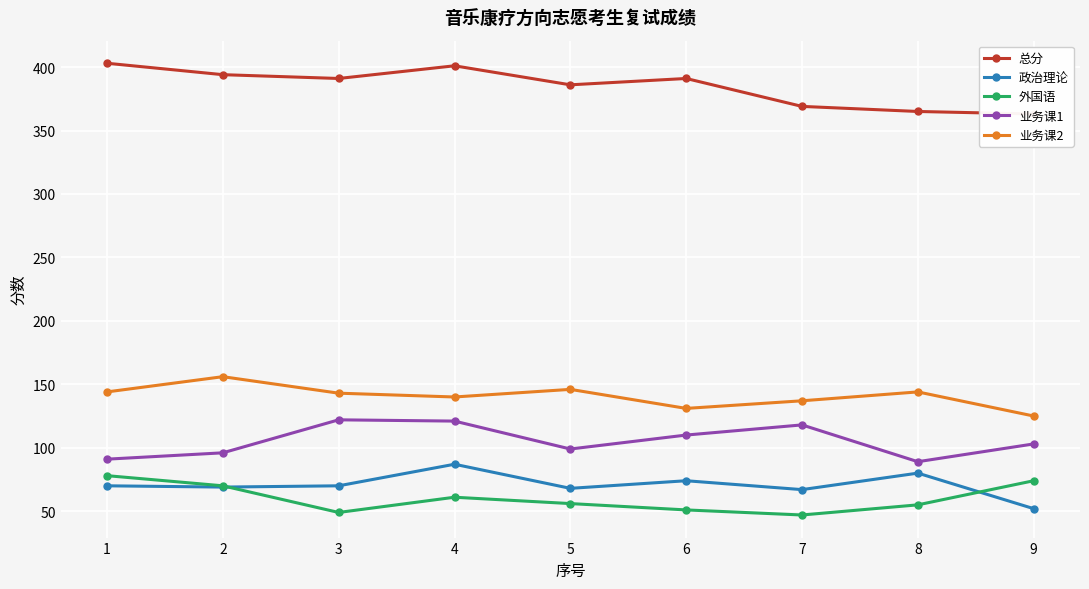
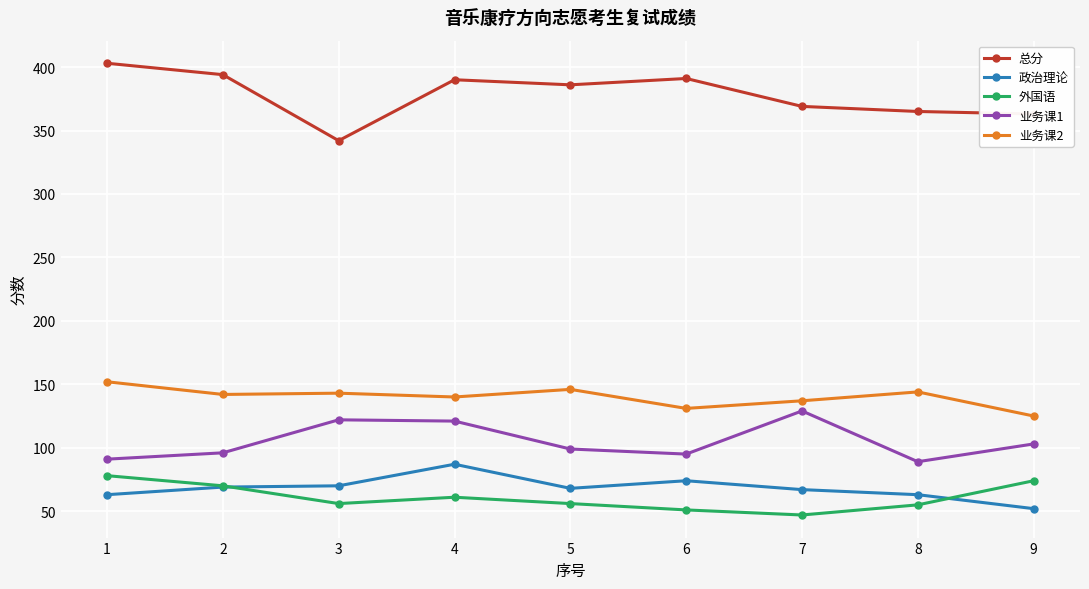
政治理论, 1: 70 -> 63
业务课2, 1: 144 -> 152
业务课2, 2: 156 -> 142
总分, 3: 391 -> 342
外国语, 3: 49 -> 56
总分, 4: 401 -> 390
业务课1, 6: 110 -> 95
业务课1, 7: 118 -> 129
政治理论, 8: 80 -> 63
